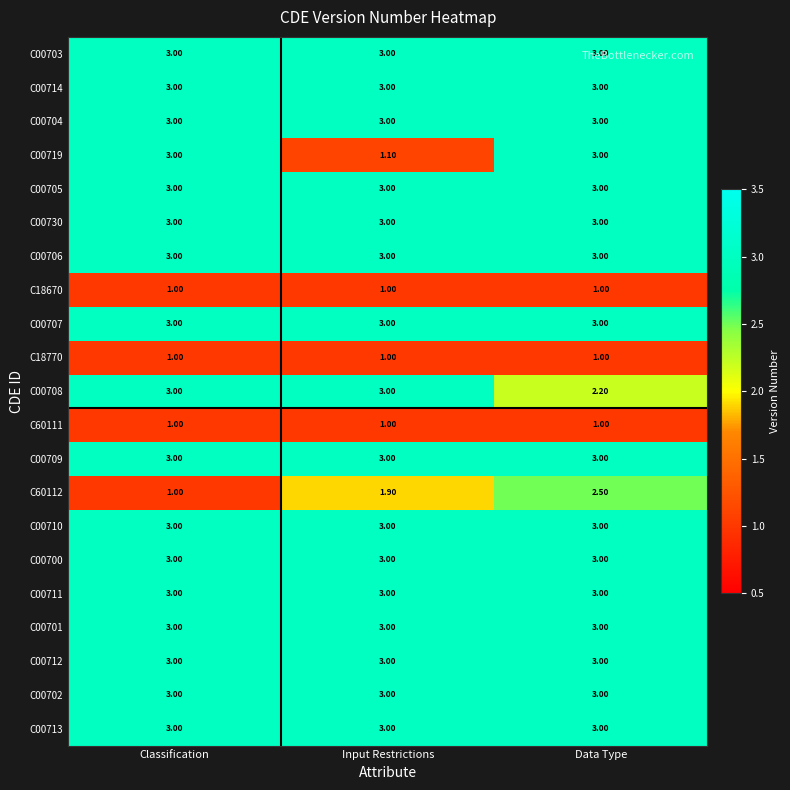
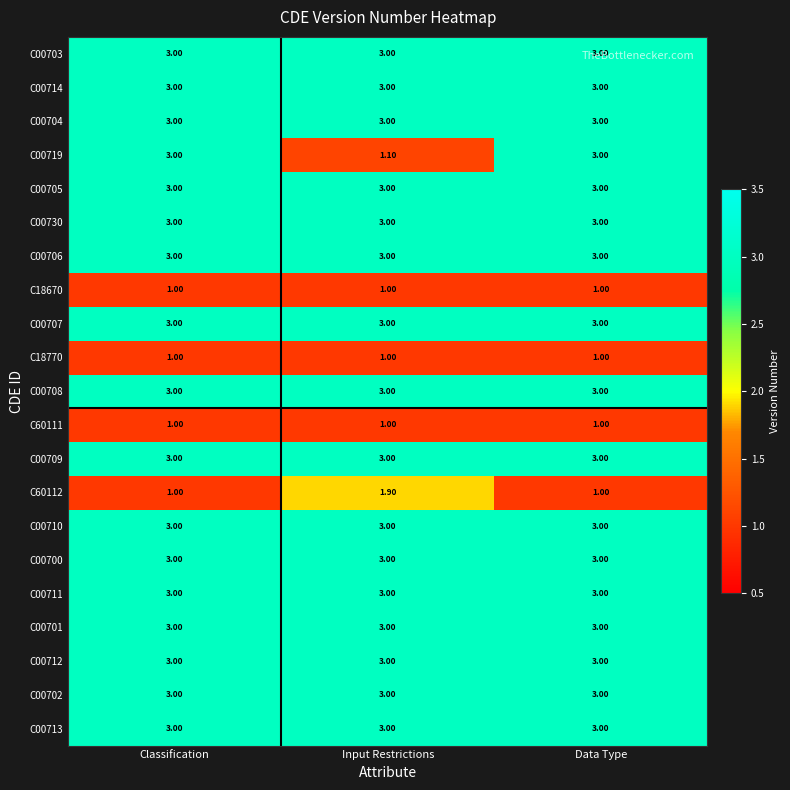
C00708, Data Type: 2.20 -> 3.00
C60112, Data Type: 2.50 -> 1.00
